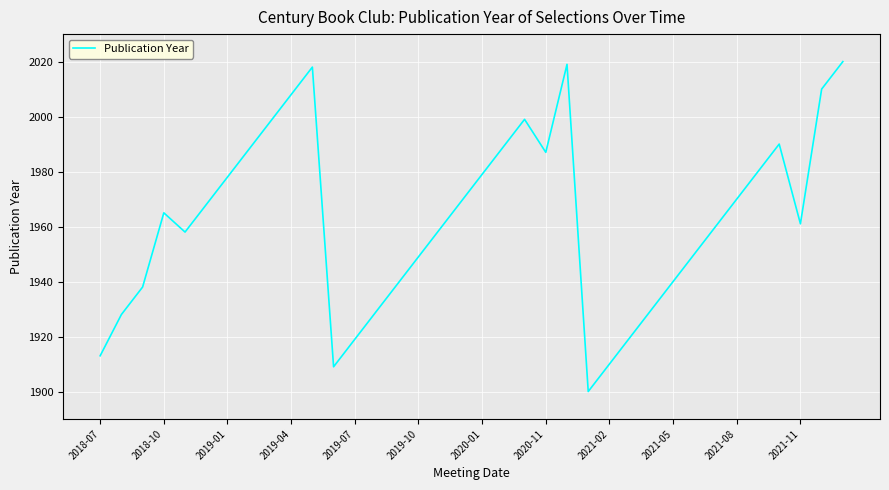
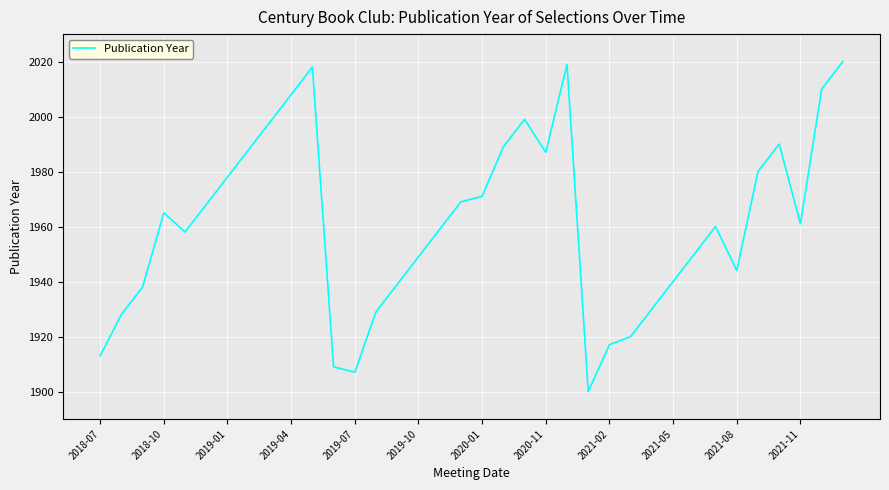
2019-07: 1919 -> 1907
2020-01: 1979 -> 1971
2021-02: 1910 -> 1917
2021-08: 1970 -> 1944
